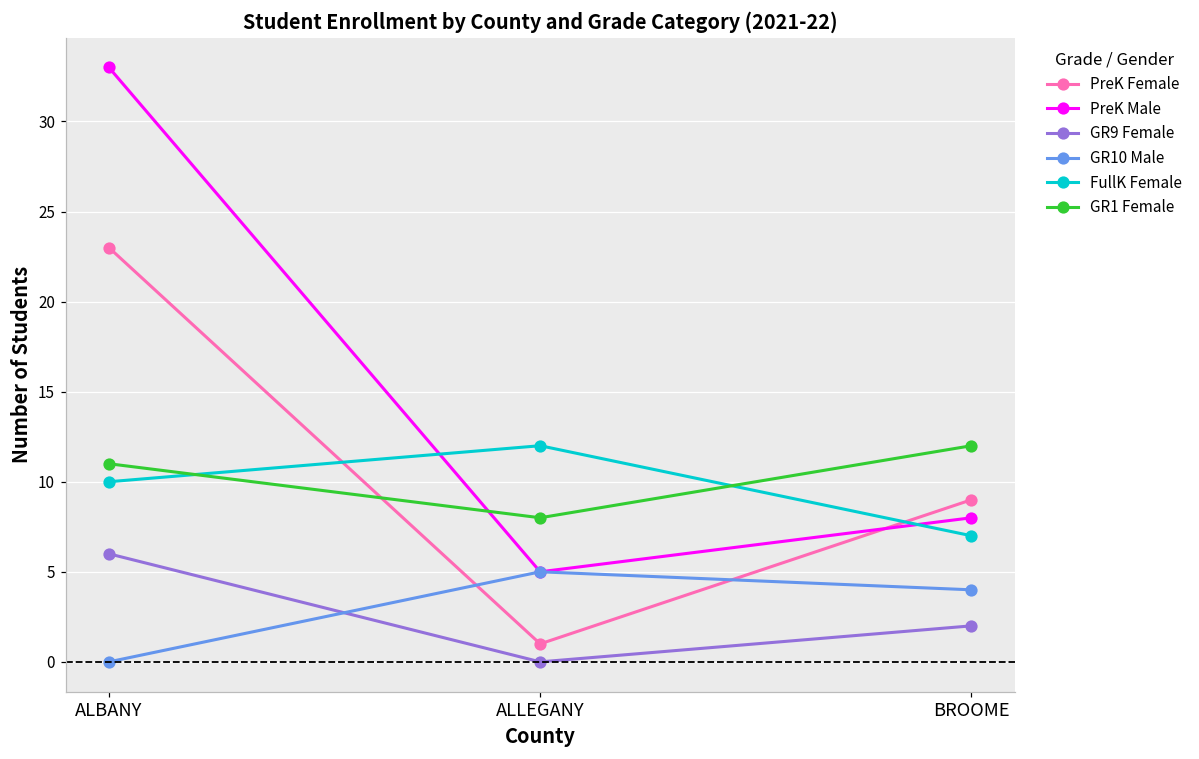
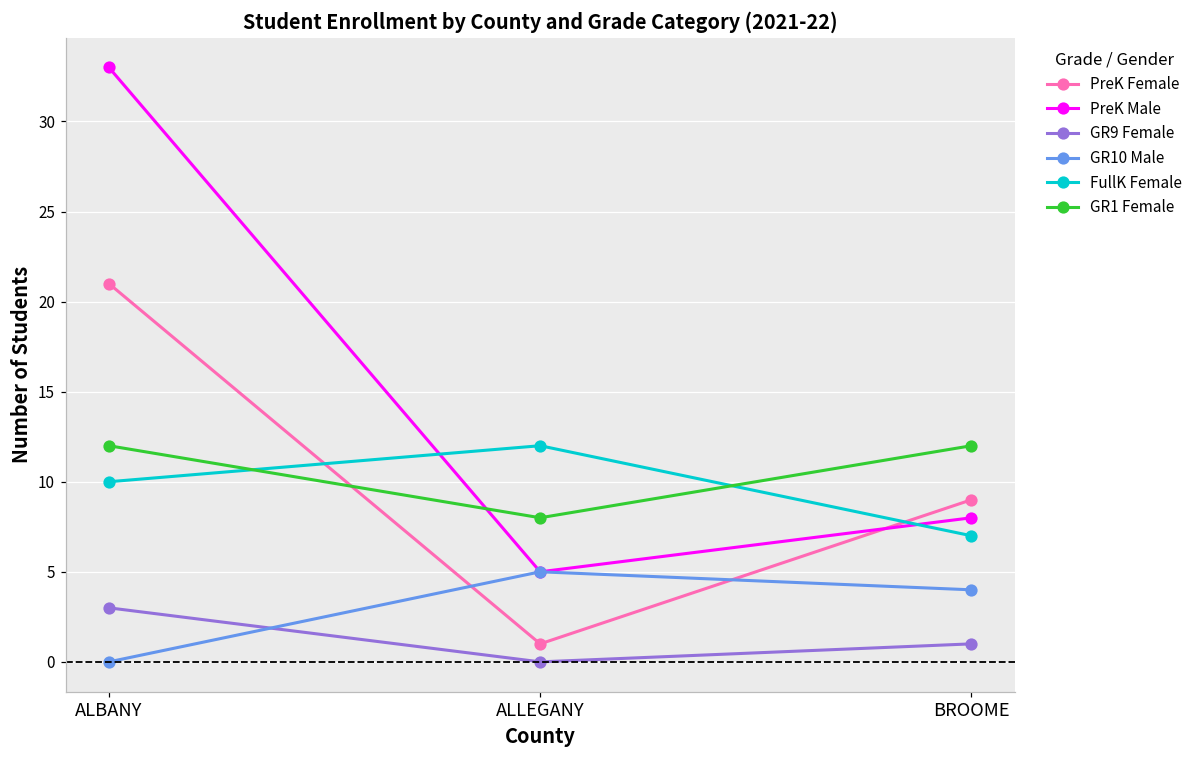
PreK Female, ALBANY: 23 -> 21
GR9 Female, ALBANY: 6 -> 3
GR1 Female, ALBANY: 11 -> 12
GR9 Female, BROOME: 2 -> 1
